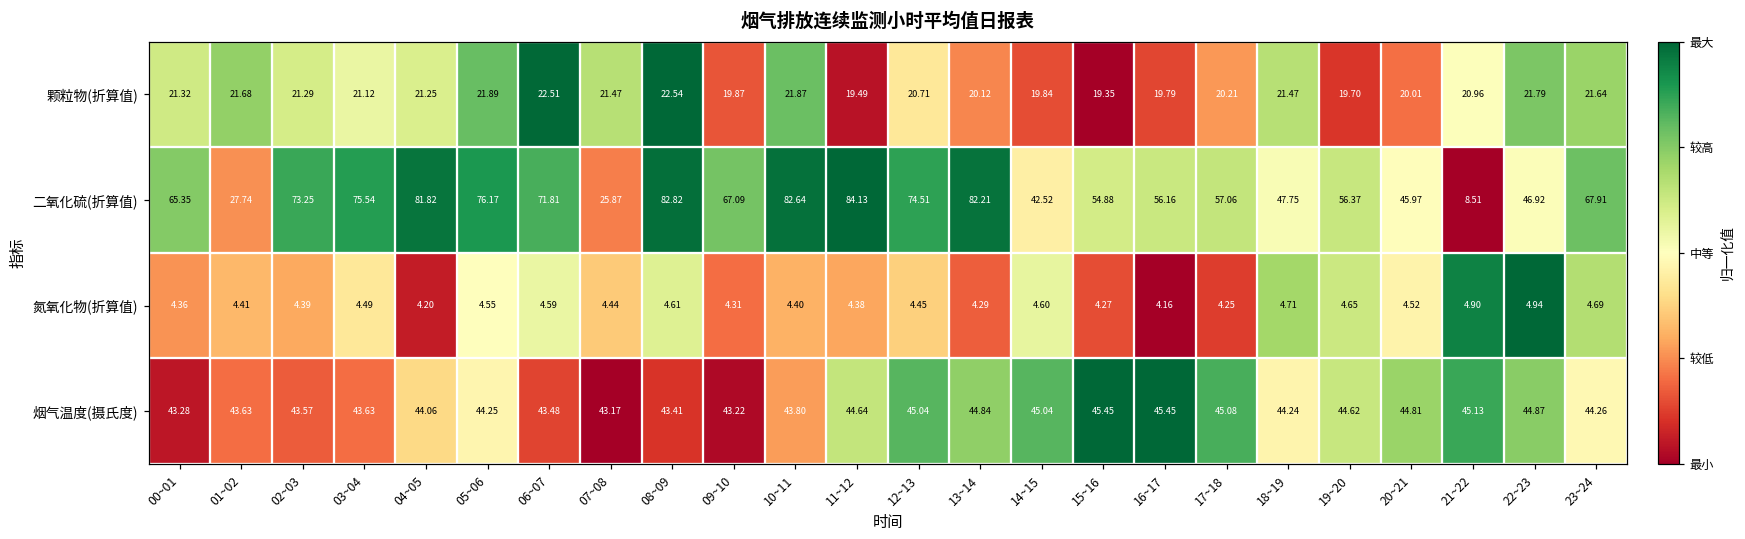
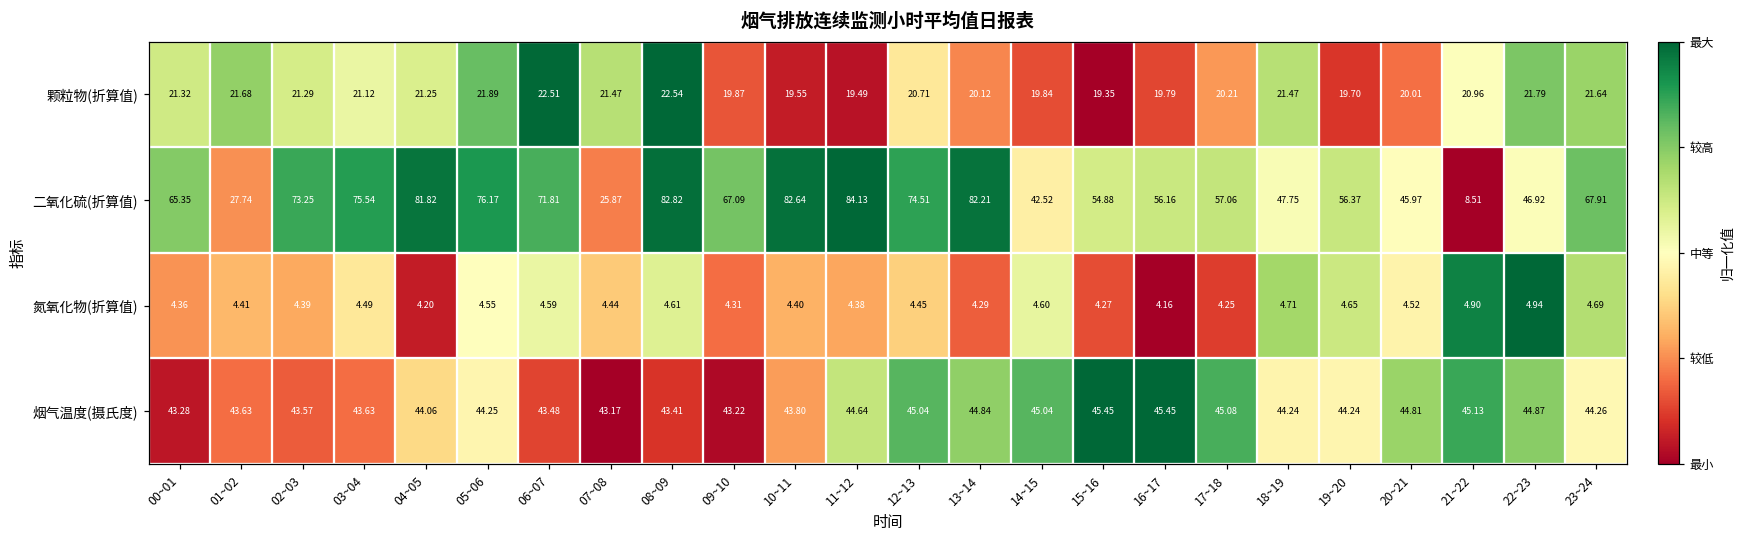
颗粒物(折算值), 10~11: 21.87 -> 19.55
烟气温度(摄氏度), 19~20: 44.62 -> 44.24
